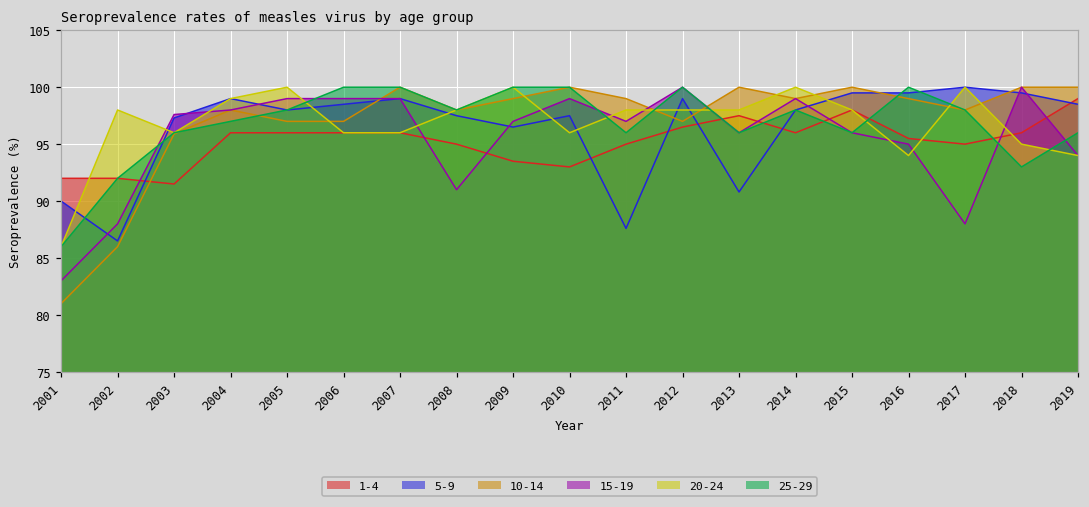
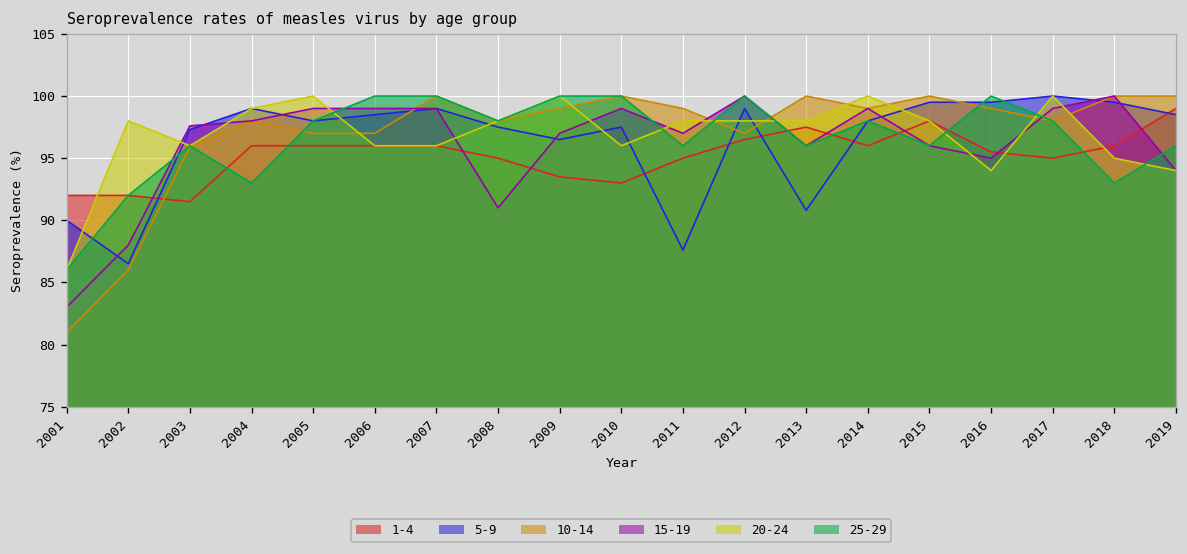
25-29, 2004: 97 -> 93
15-19, 2017: 88 -> 99
